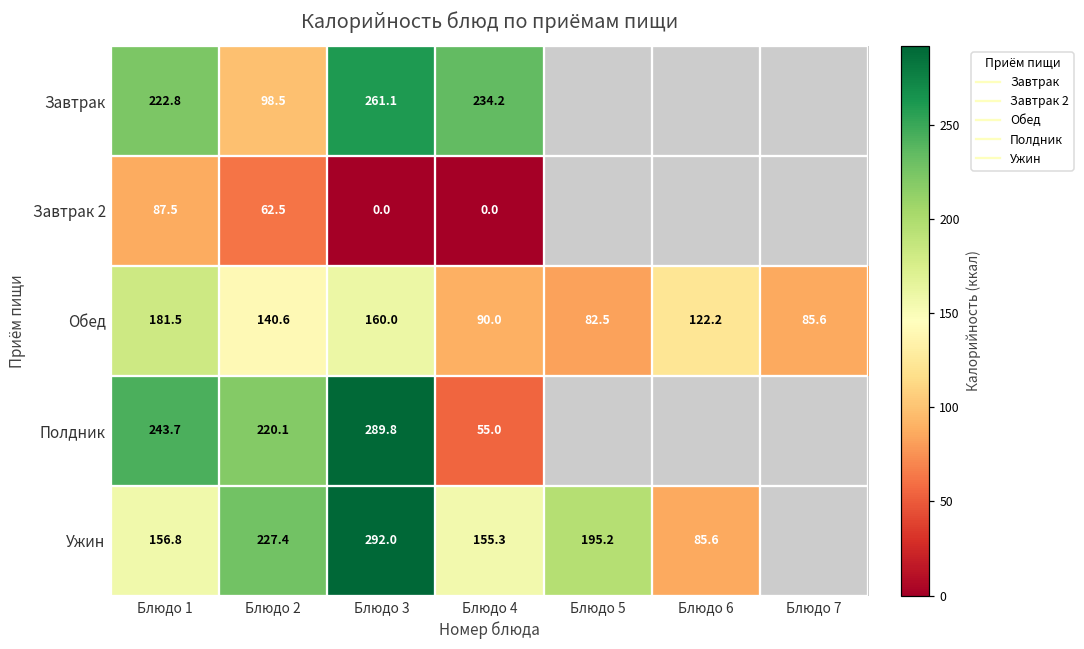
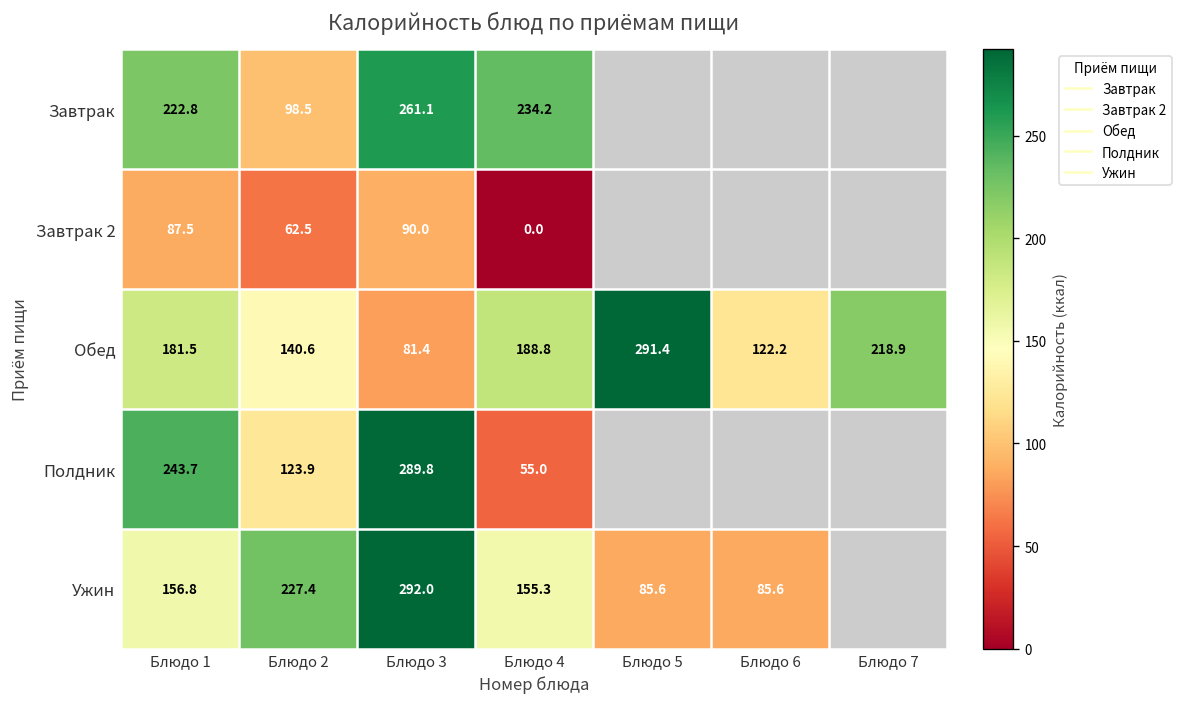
Завтрак 2, Блюдо 3: 0.0 -> 90.0
Обед, Блюдо 3: 160.0 -> 81.4
Обед, Блюдо 4: 90.0 -> 188.8
Обед, Блюдо 5: 82.5 -> 291.4
Обед, Блюдо 7: 85.6 -> 218.9
Полдник, Блюдо 2: 220.1 -> 123.9
Ужин, Блюдо 5: 195.2 -> 85.6
